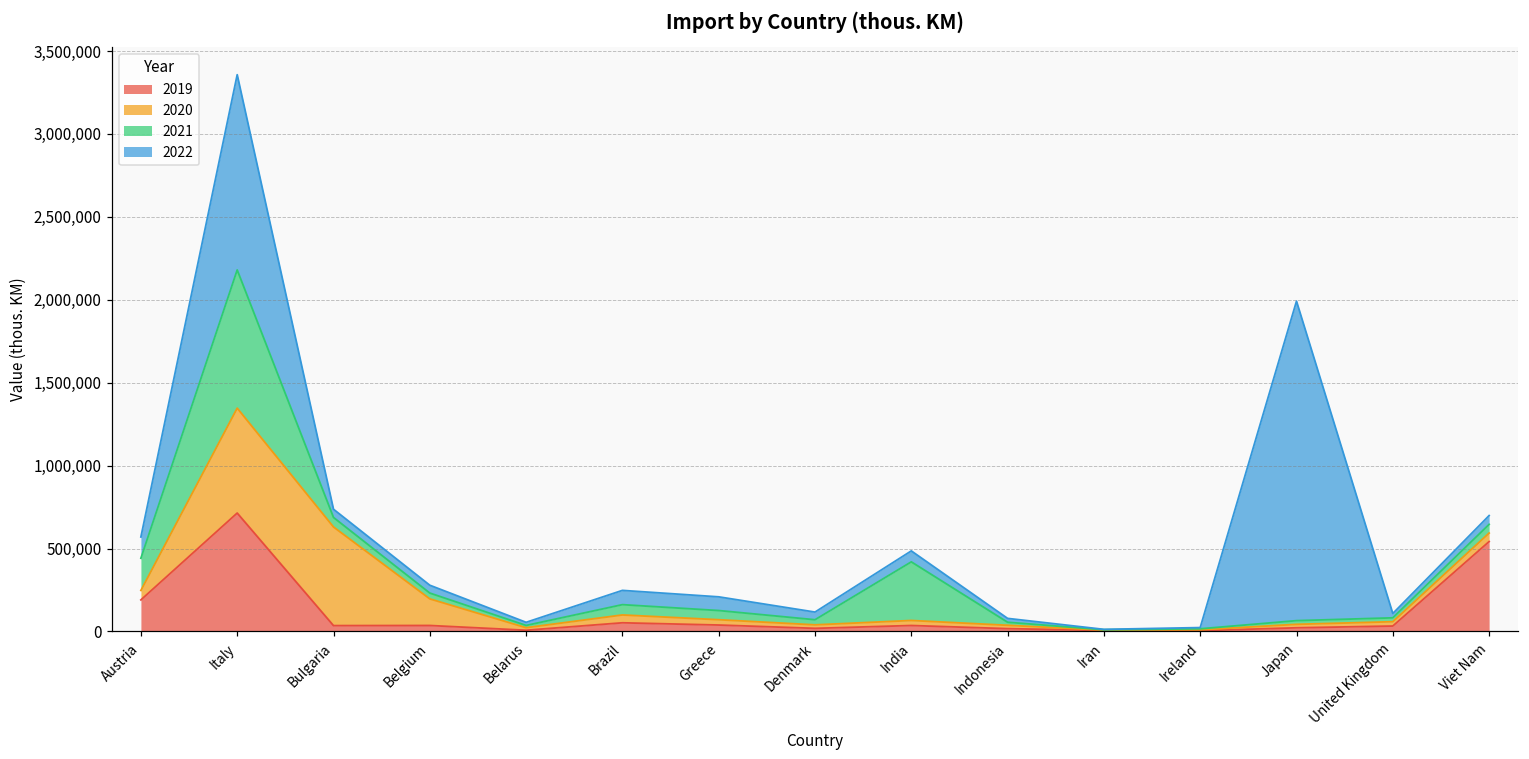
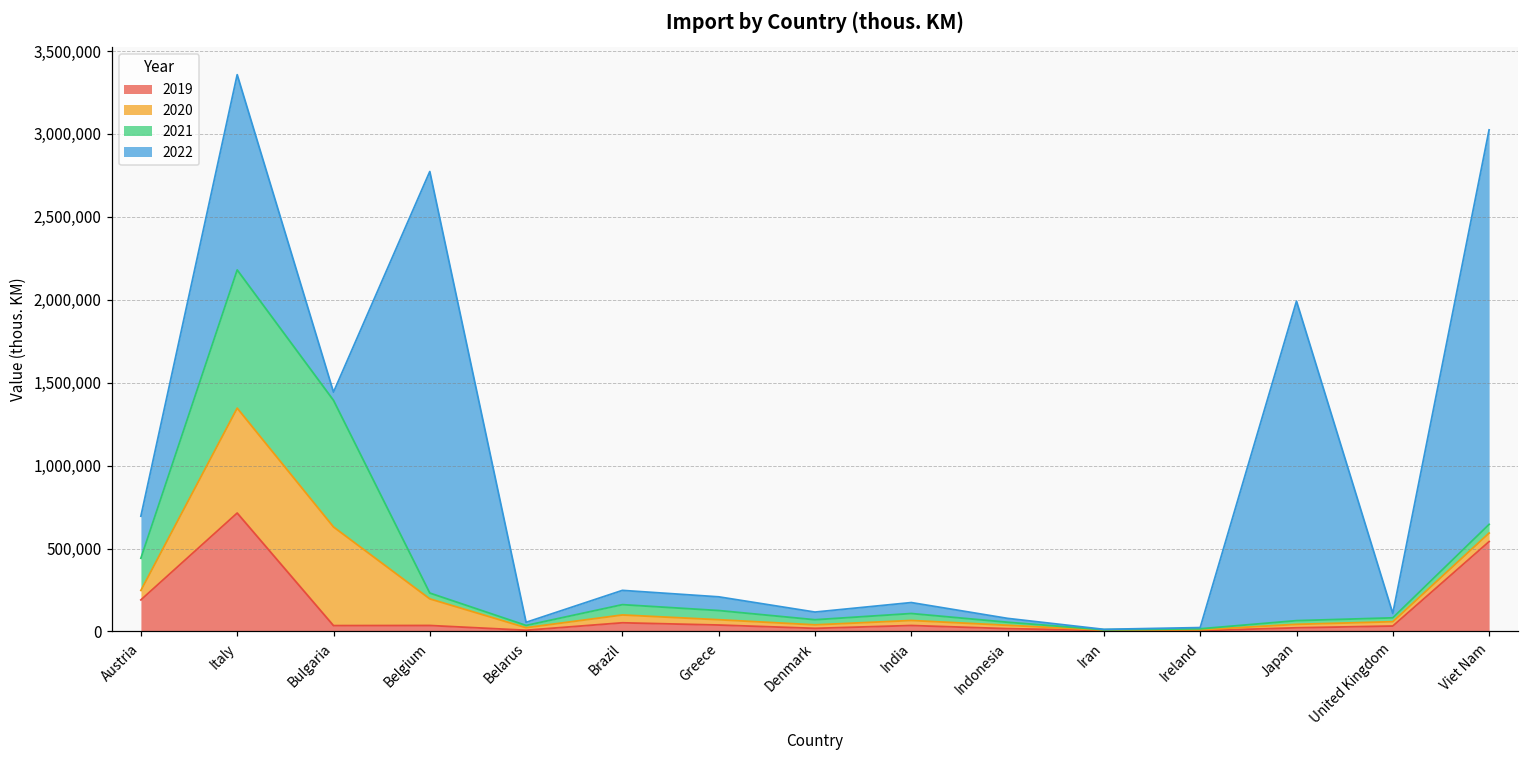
2022, Austria: 130,000 -> 250,000
2021, Bulgaria: 60,000 -> 760,000
2022, Belgium: 50,000 -> 2,540,000
2021, India: 350,000 -> 40,000
2022, Viet Nam: 50,000 -> 2,380,000
